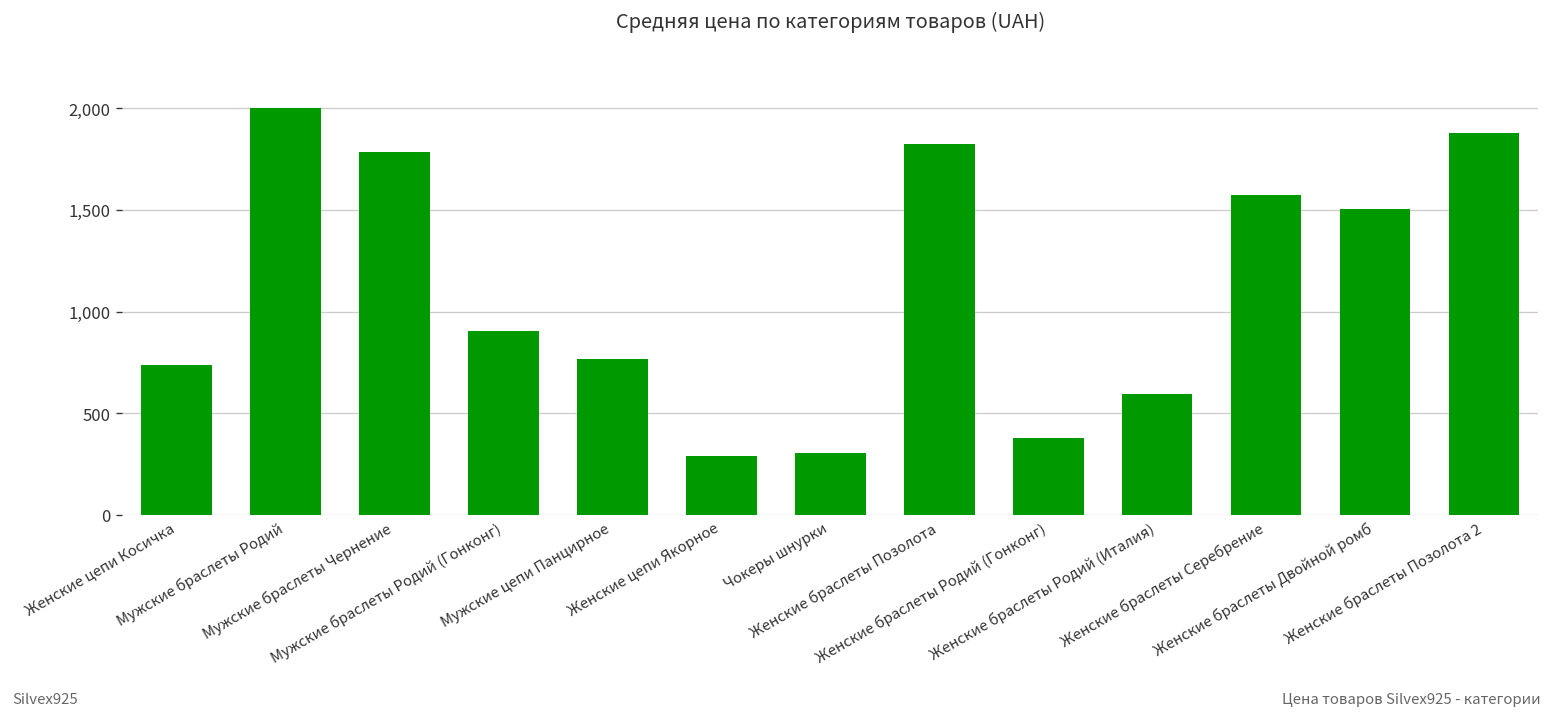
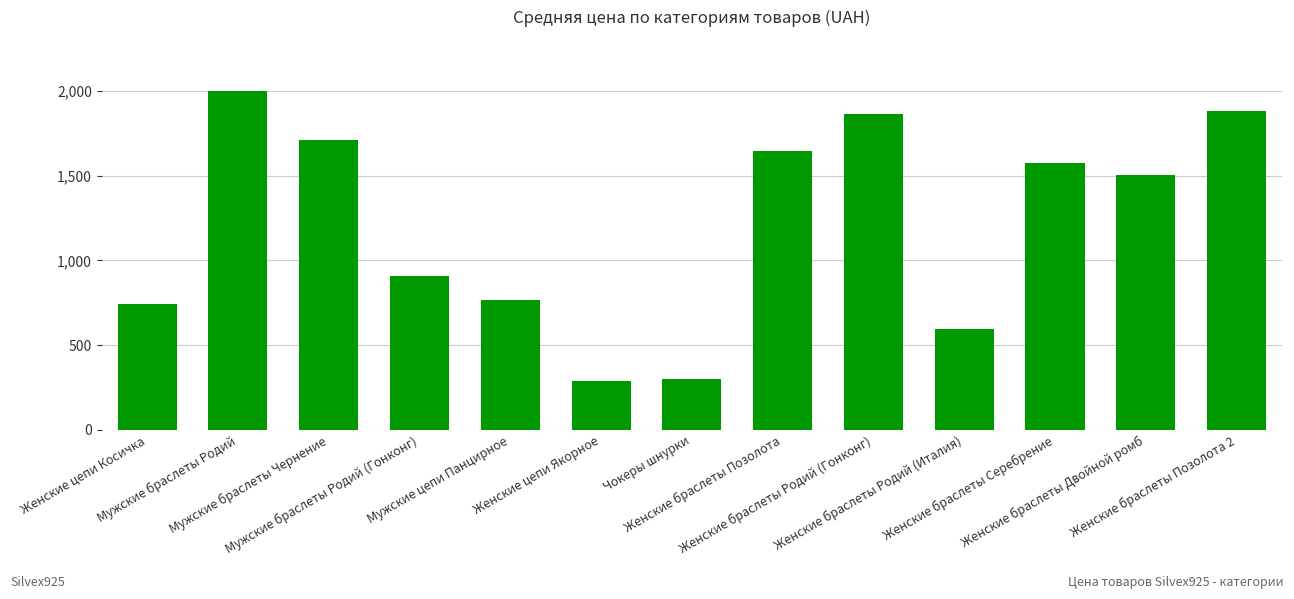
Мужские браслеты Чернение: 1,790 -> 1,710
Женские браслеты Позолота: 1,820 -> 1,650
Женские браслеты Родий (Гонконг): 380 -> 1,860
